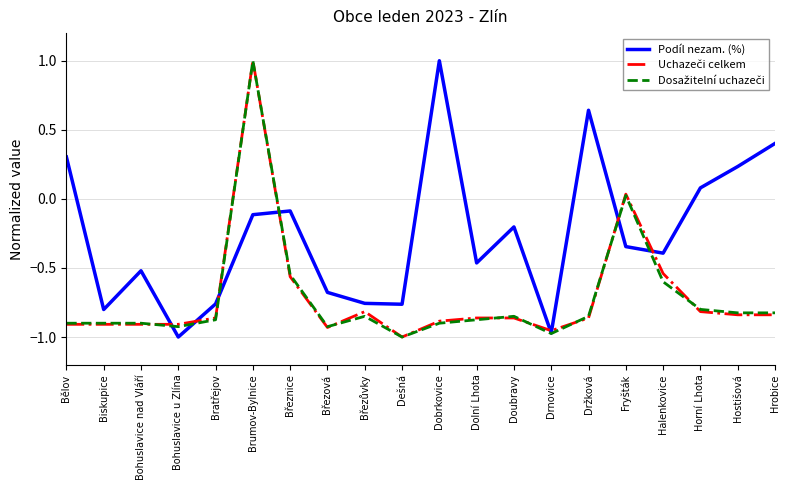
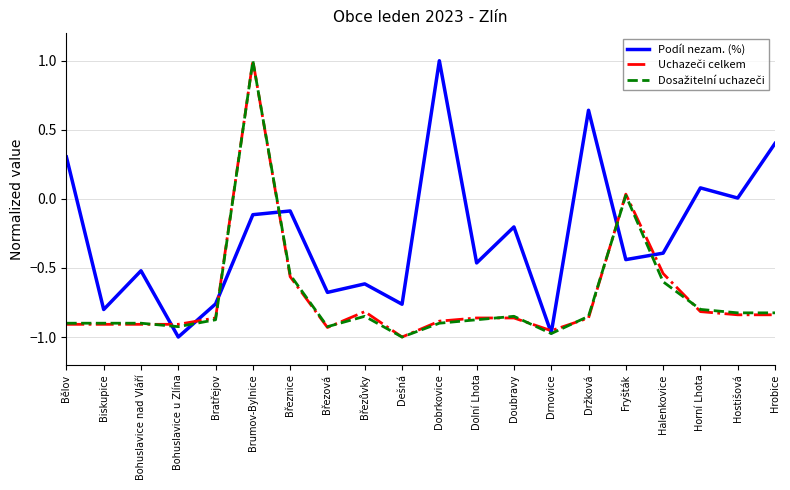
Podíl nezam. (%), Březůvky: -0.76 -> -0.62
Podíl nezam. (%), Fryšták: -0.35 -> -0.44
Podíl nezam. (%), Hostišová: 0.23 -> 0.01
